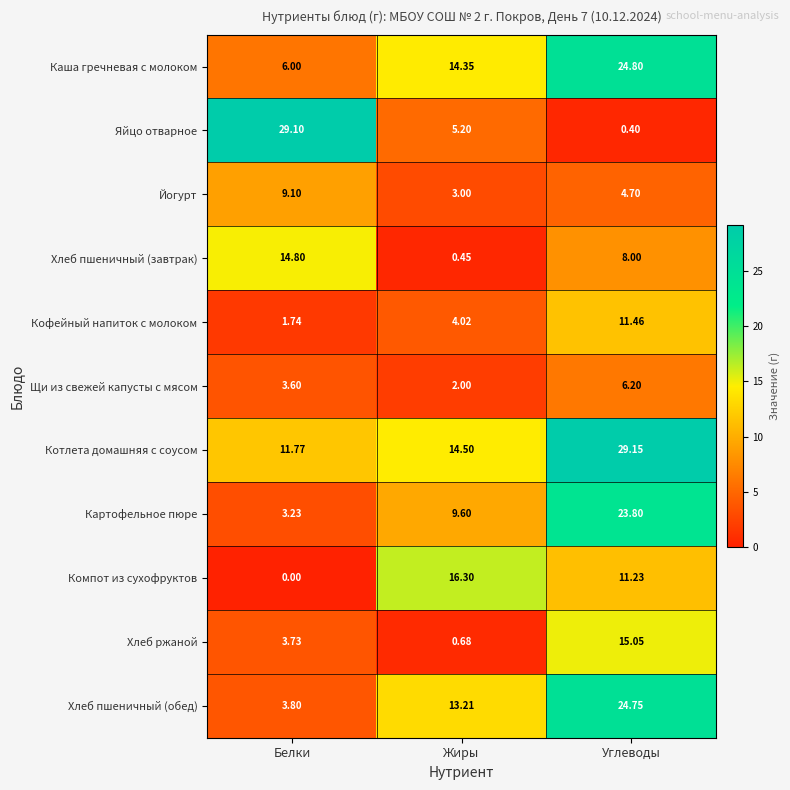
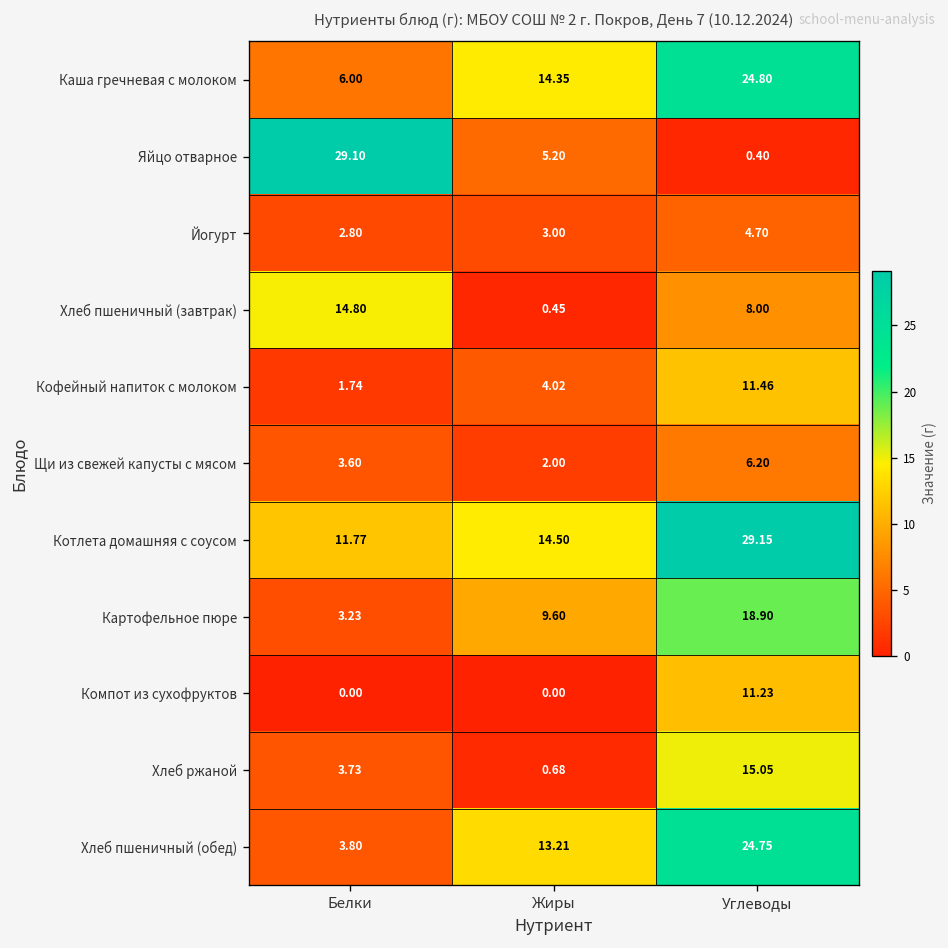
Йогурт, Белки: 9.10 -> 2.80
Картофельное пюре, Углеводы: 23.80 -> 18.90
Компот из сухофруктов, Жиры: 16.30 -> 0.00
